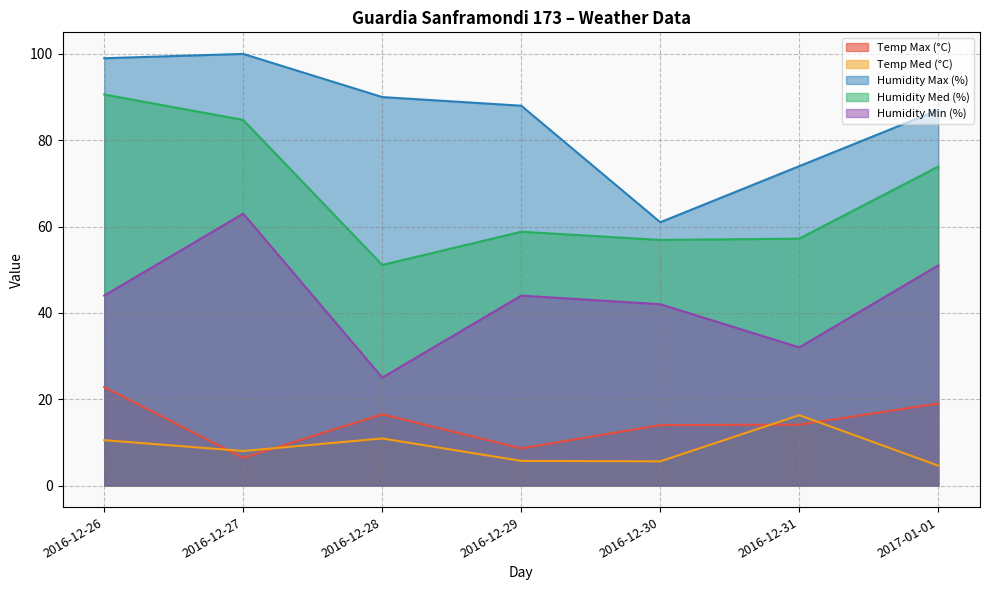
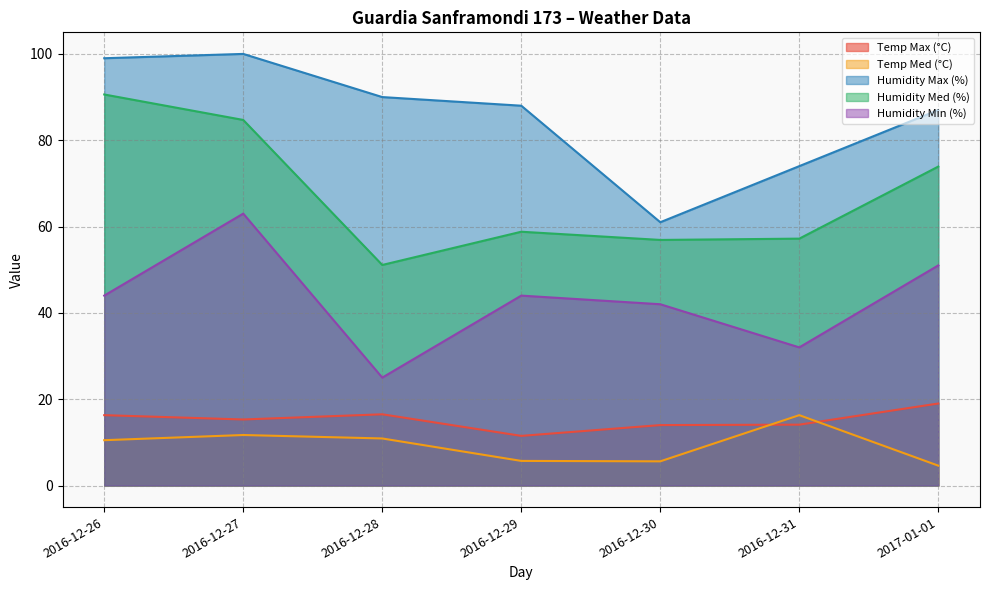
Temp Max (°C), 2016-12-26: 23 -> 16
Temp Max (°C), 2016-12-27: 6 -> 15
Temp Med (°C), 2016-12-27: 8 -> 12
Temp Max (°C), 2016-12-29: 9 -> 12
